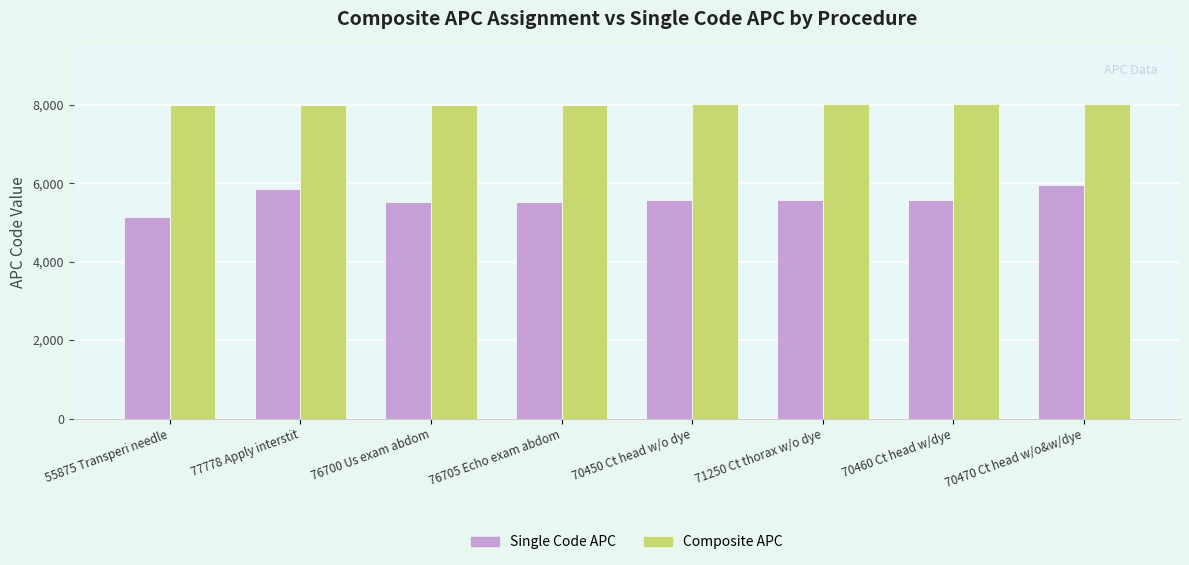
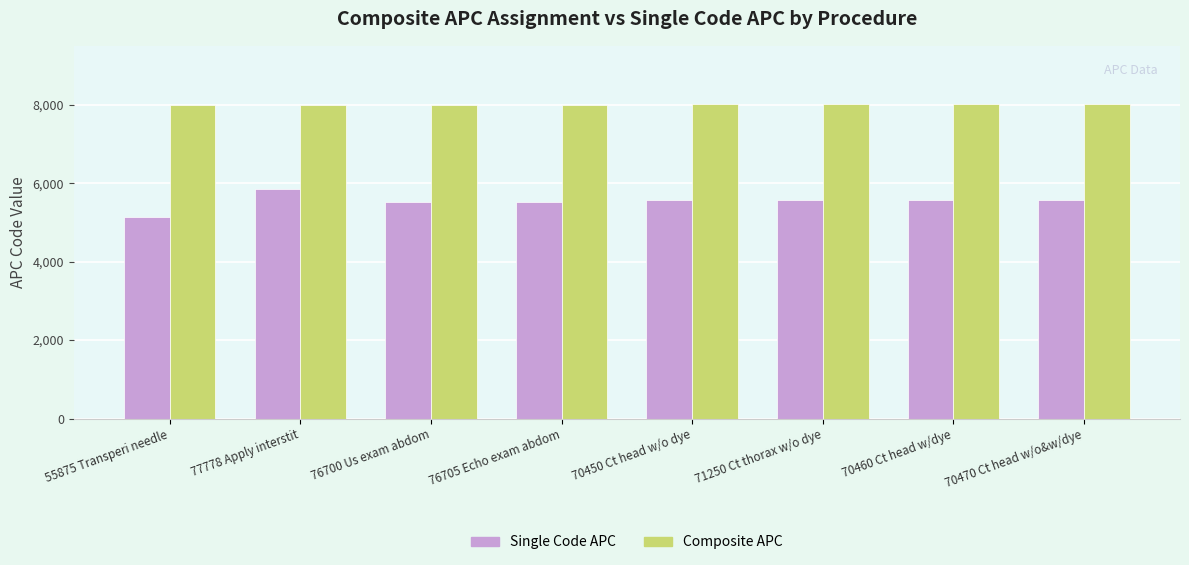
Single Code APC, 70470 Ct head w/o&w/dye: 5,900 -> 5,600
